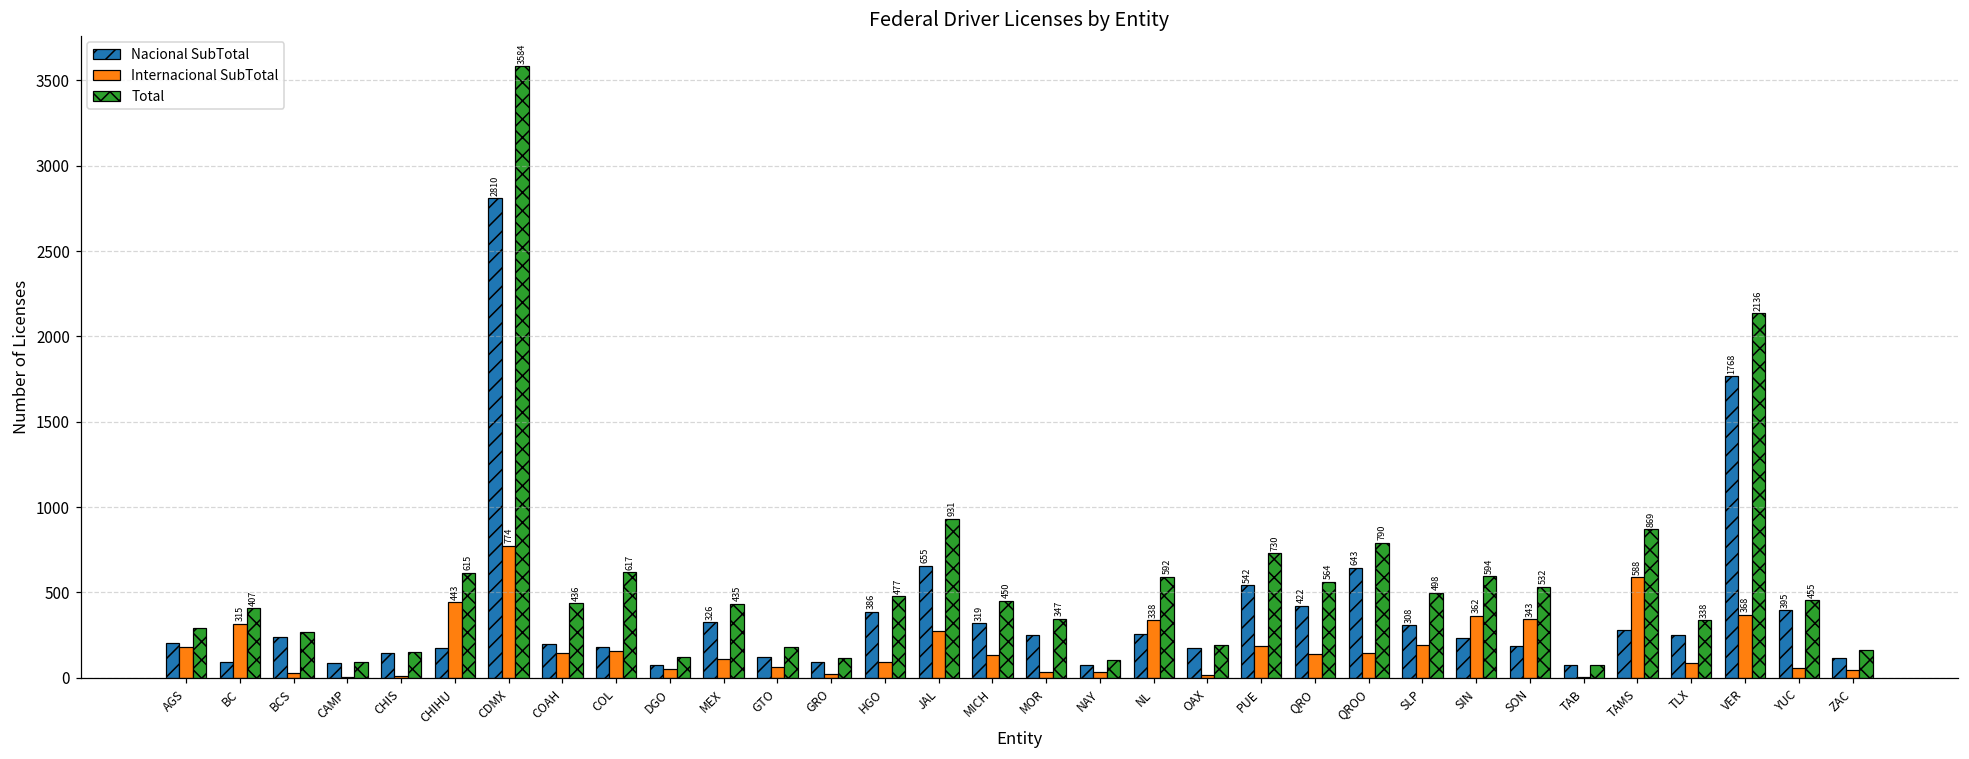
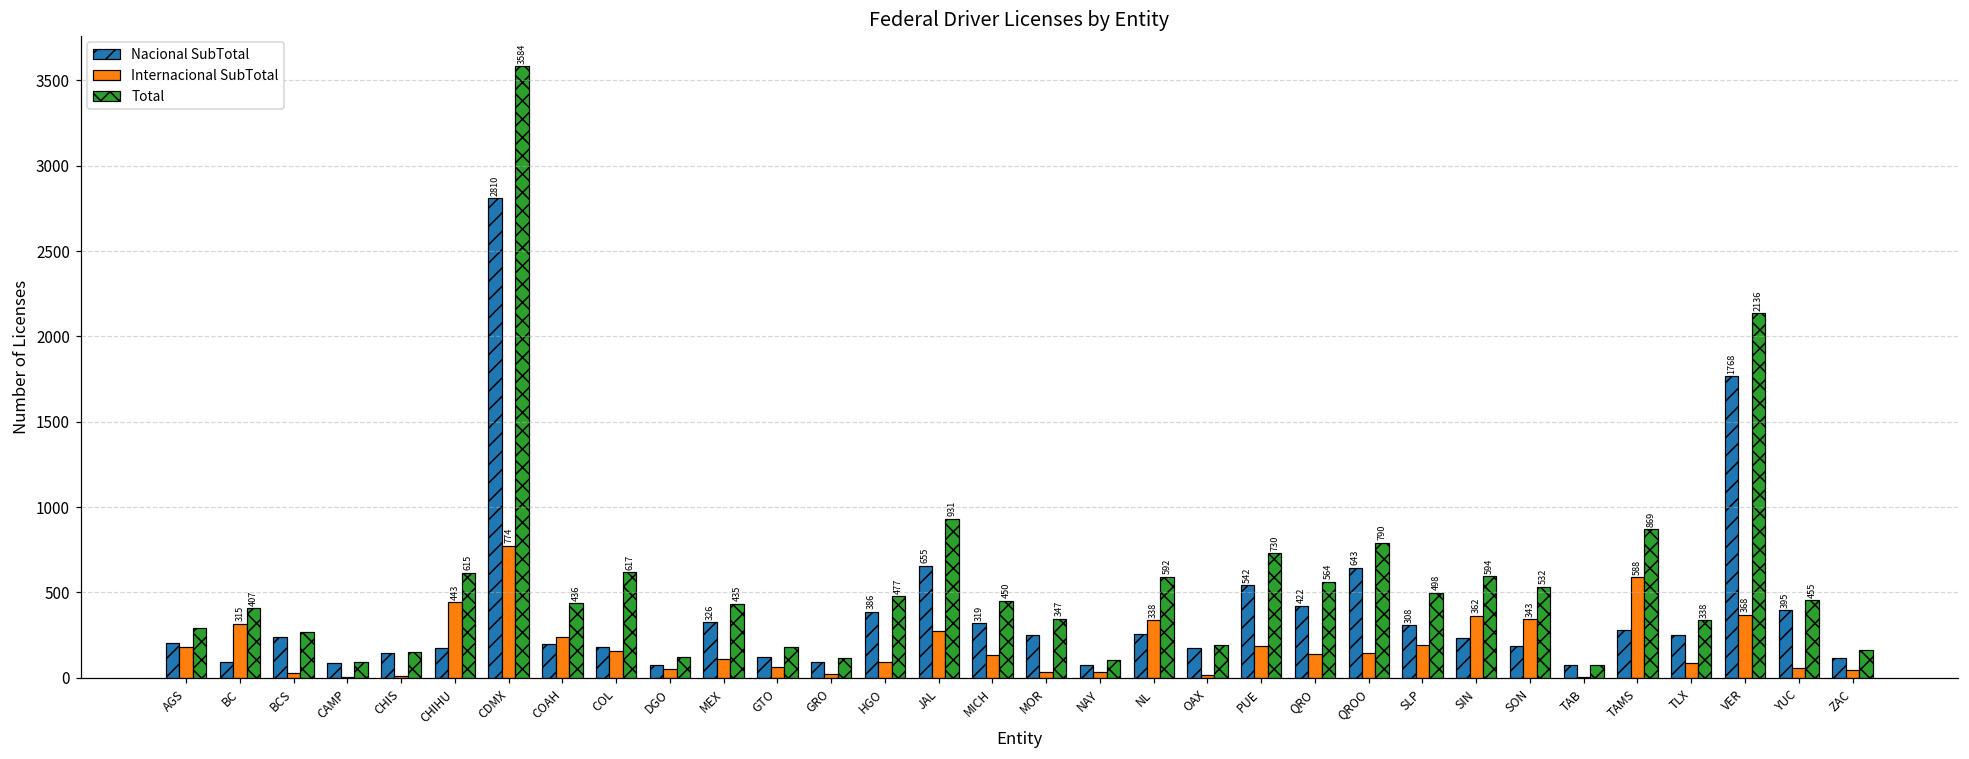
Internacional SubTotal, COAH: 140 -> 240
